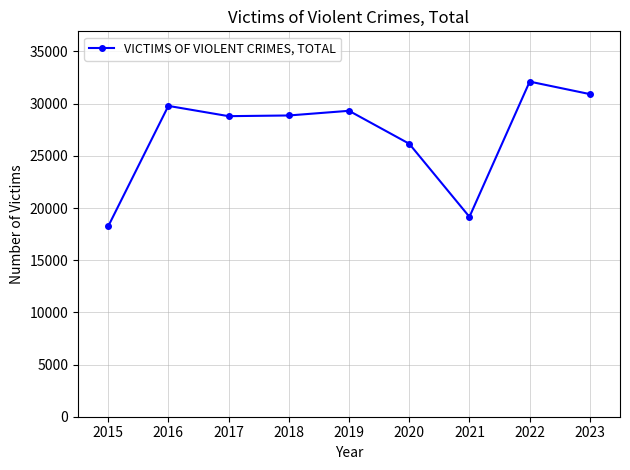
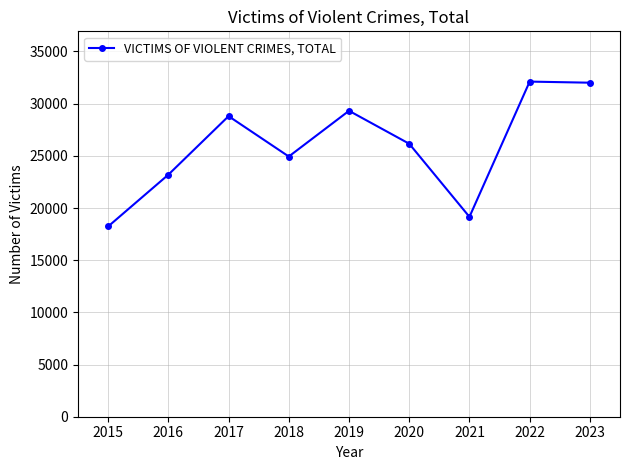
2016: 29800 -> 23200
2018: 28900 -> 24900
2023: 30900 -> 32000
